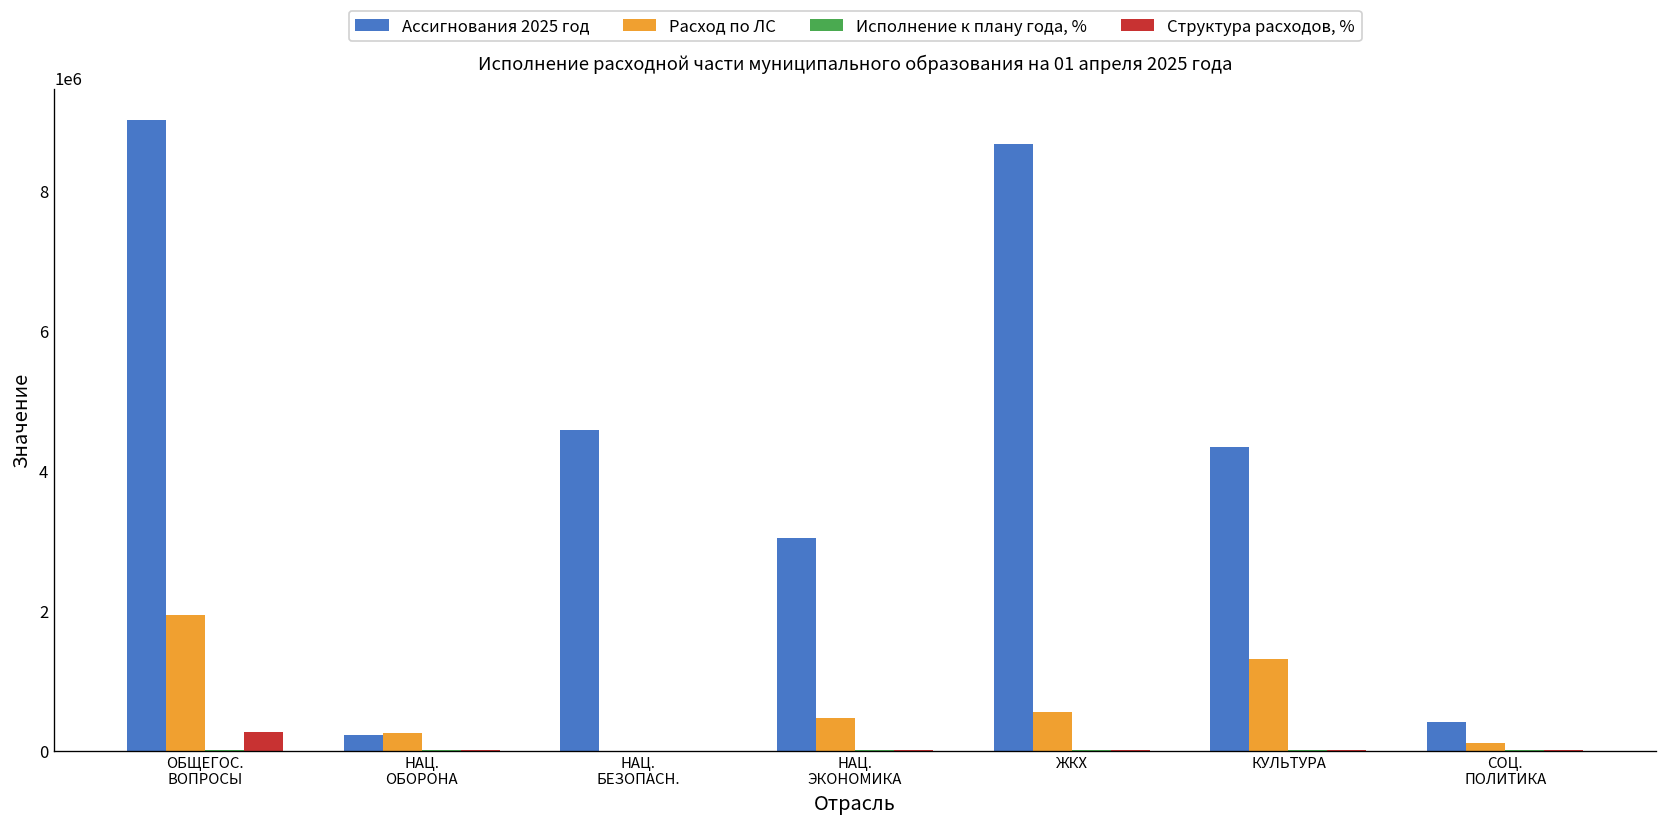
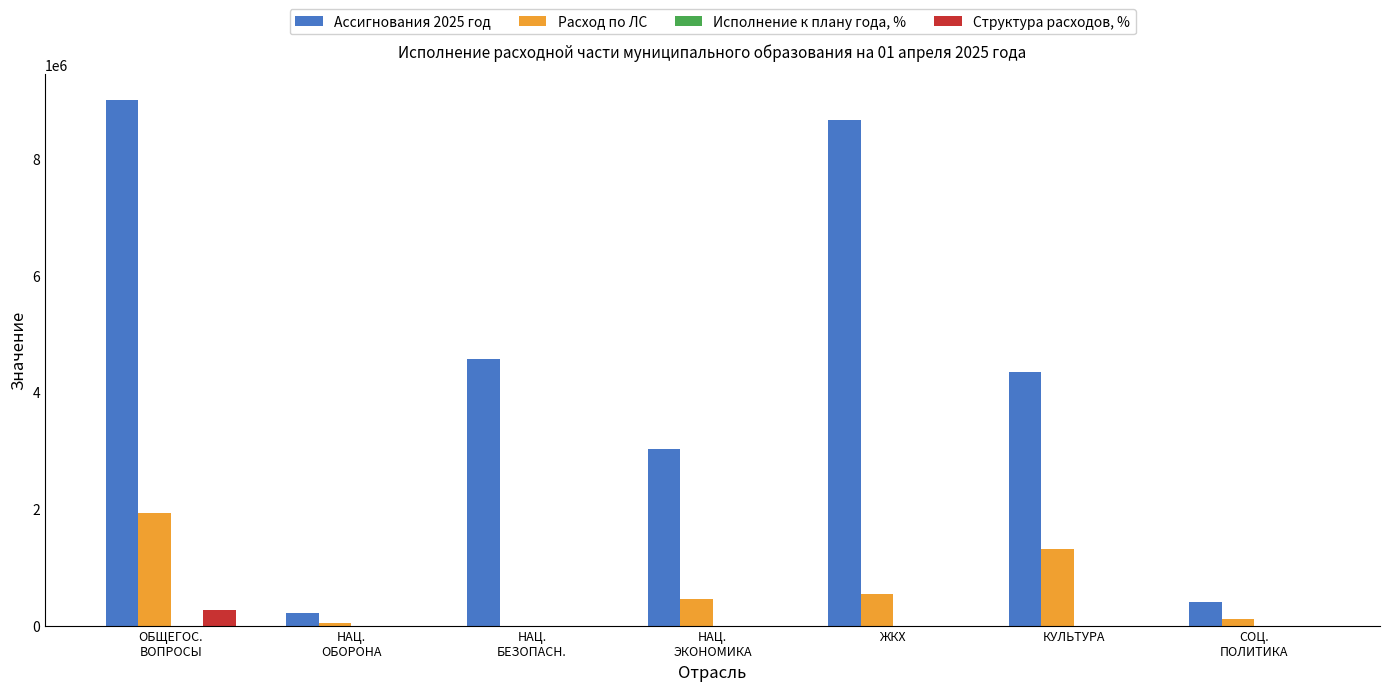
Расход по ЛС, НАЦ. ОБОРОНА: 300000 -> 0
